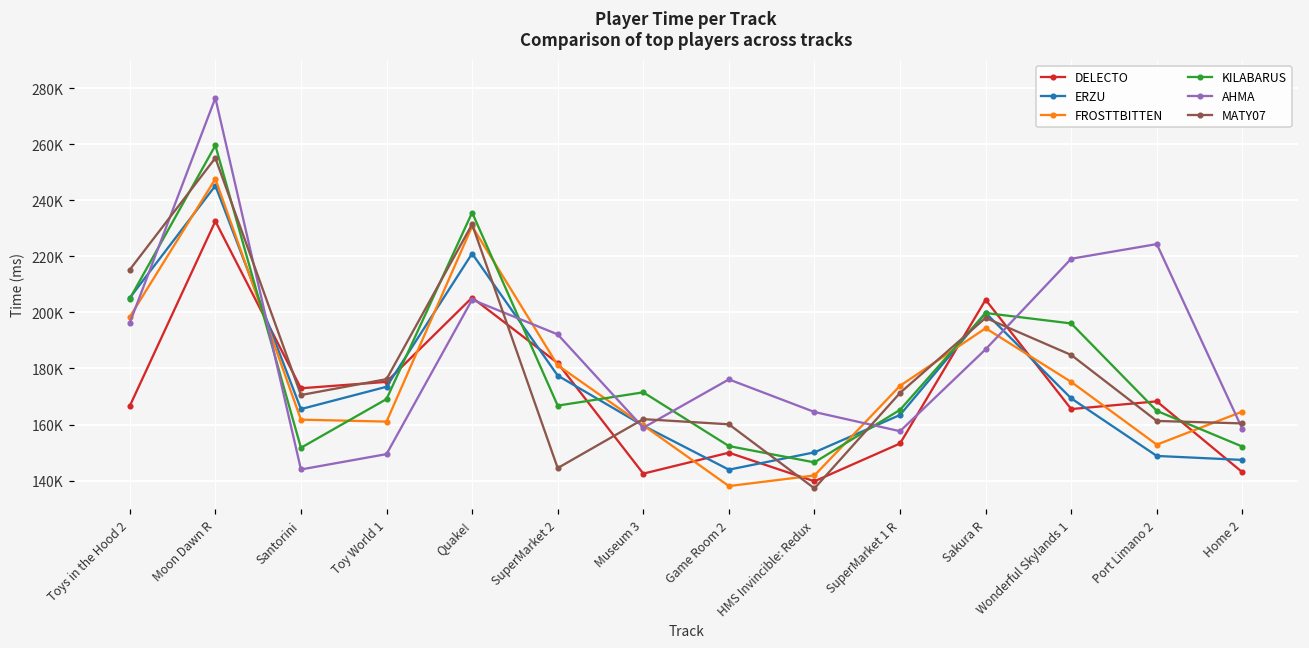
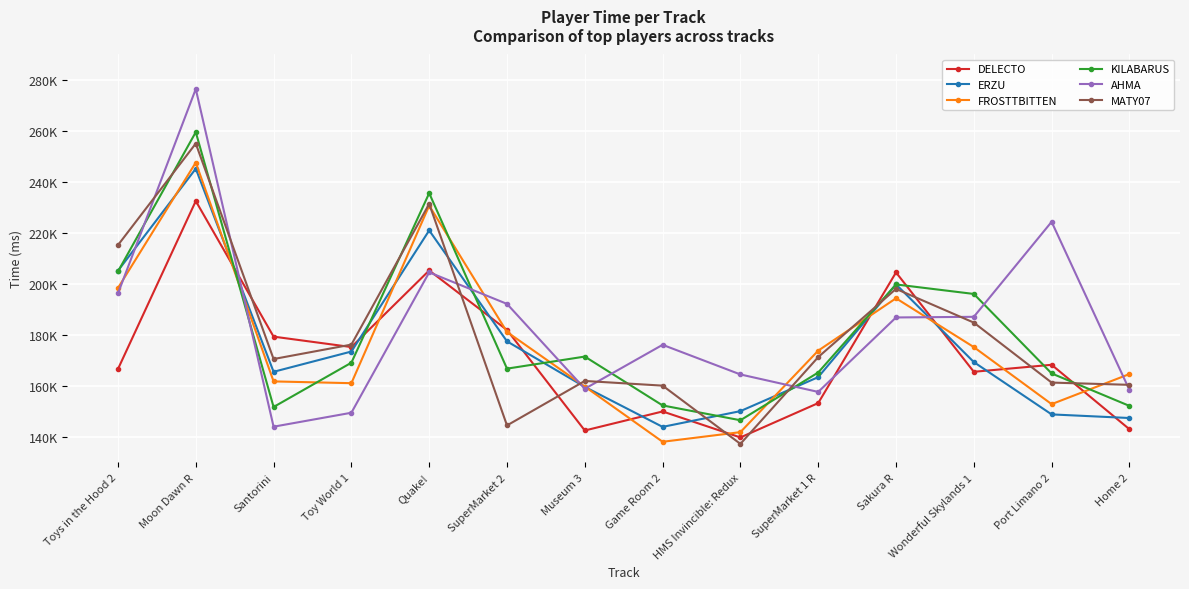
DELECTO, Santorini: 173000 -> 179000
AHMA, Wonderful Skylands 1: 219000 -> 187000
